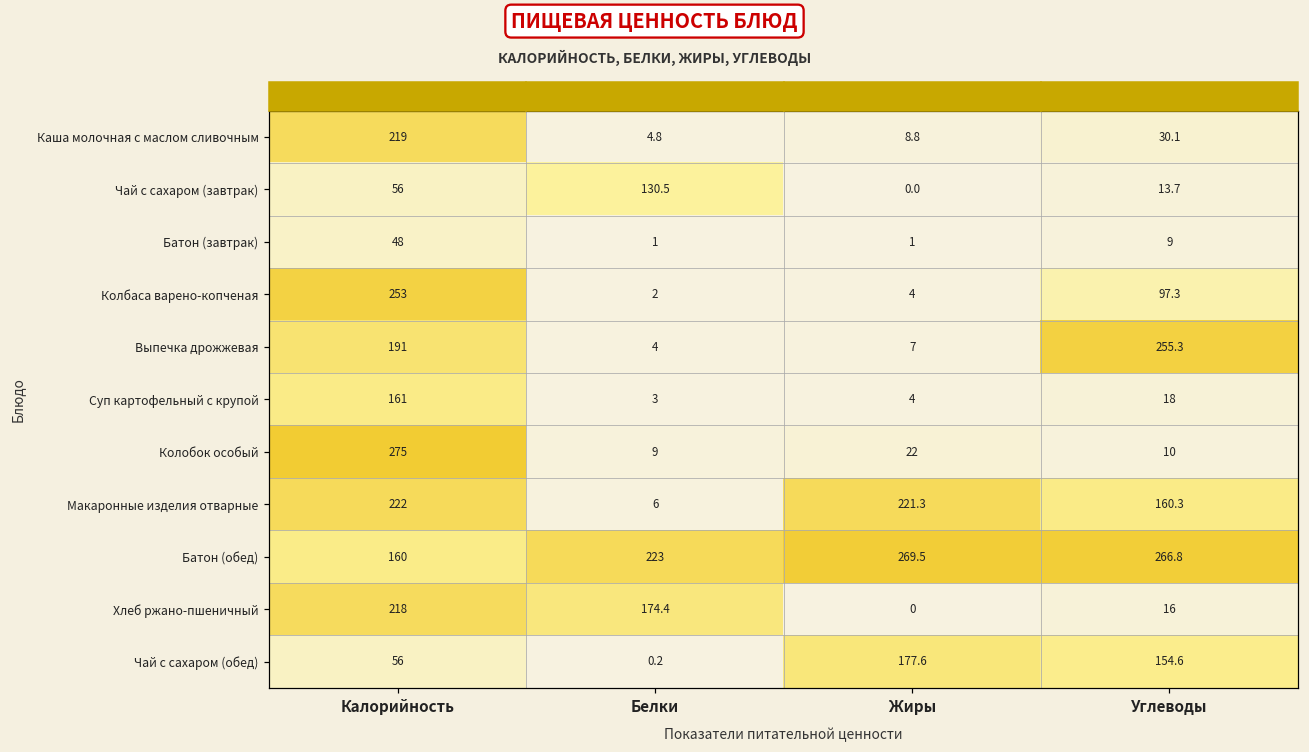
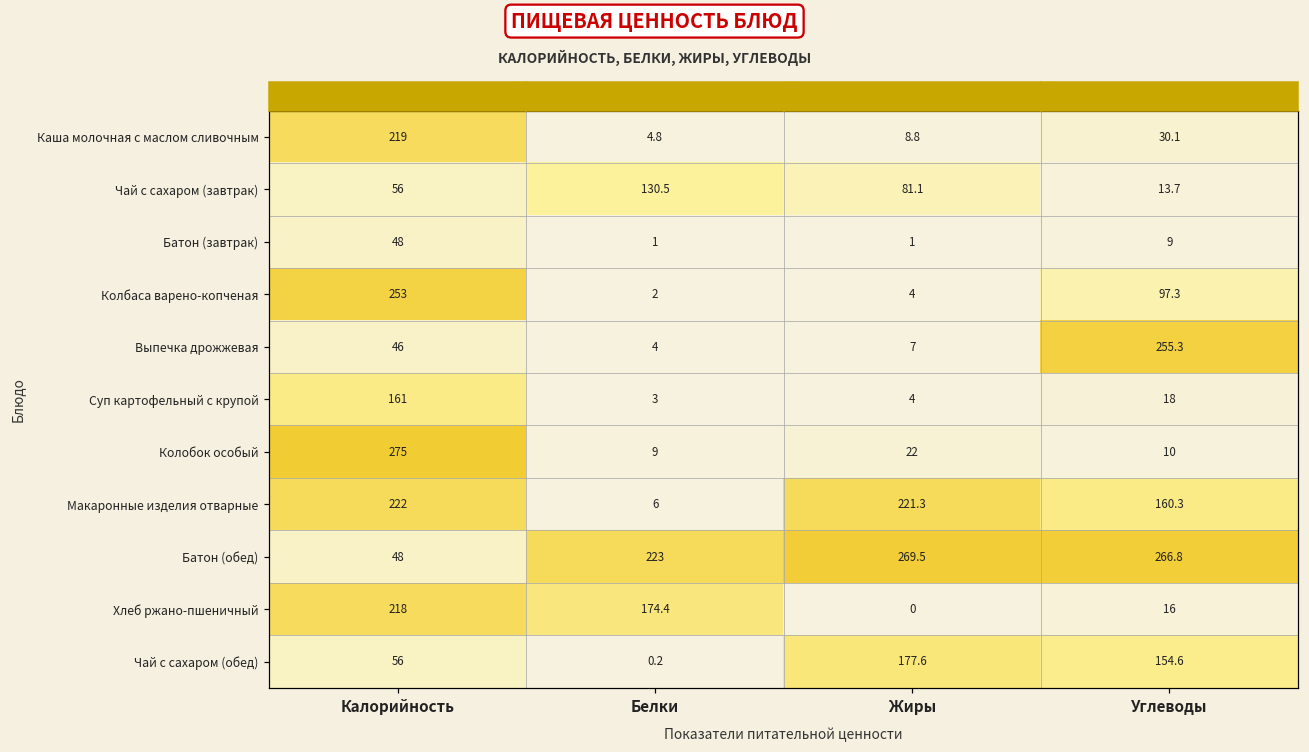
Чай с сахаром (завтрак), Жиры: 0.0 -> 81.1
Выпечка дрожжевая, Калорийность: 191 -> 46
Батон (обед), Калорийность: 160 -> 48
